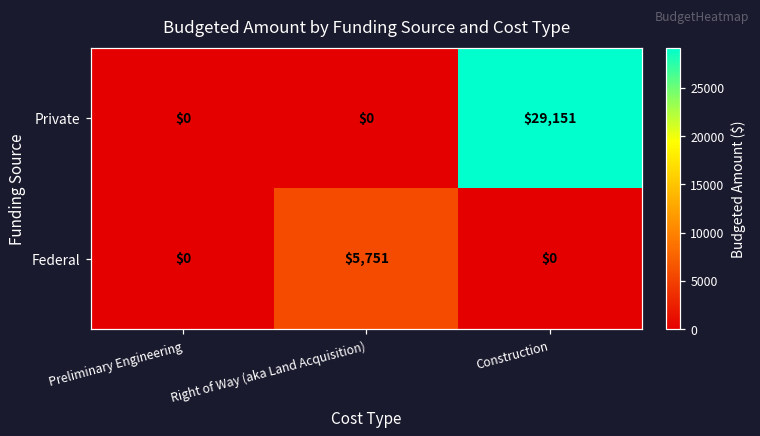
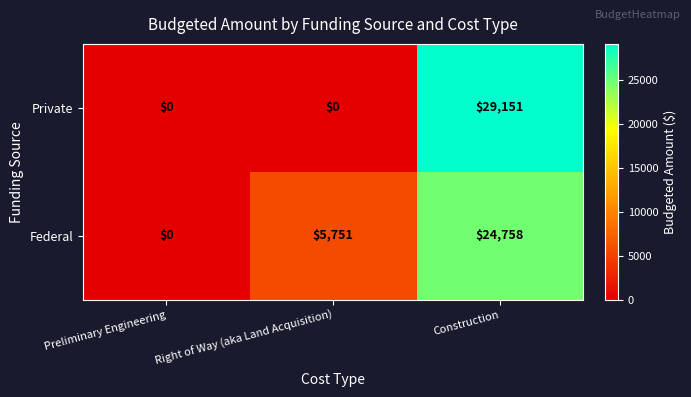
Federal, Construction: $0 -> $24,758
